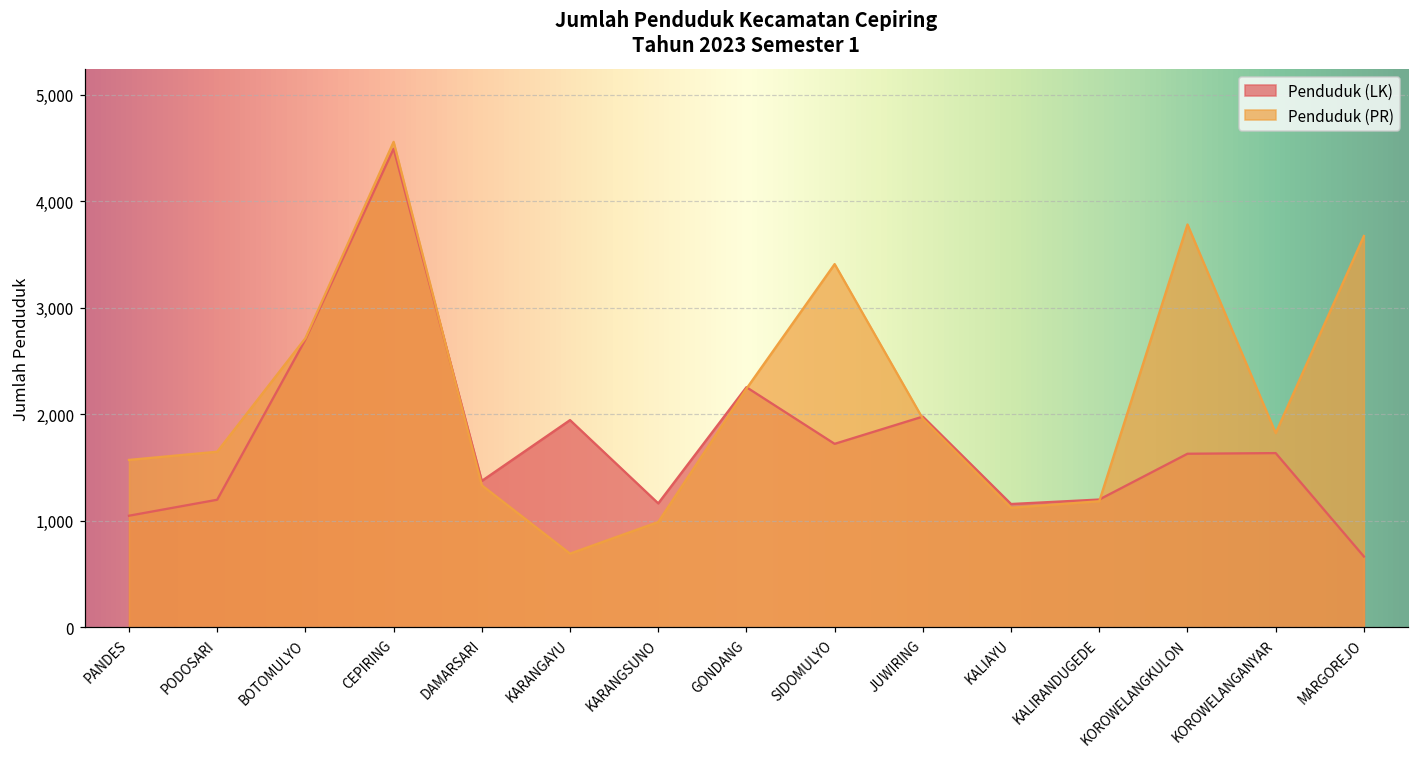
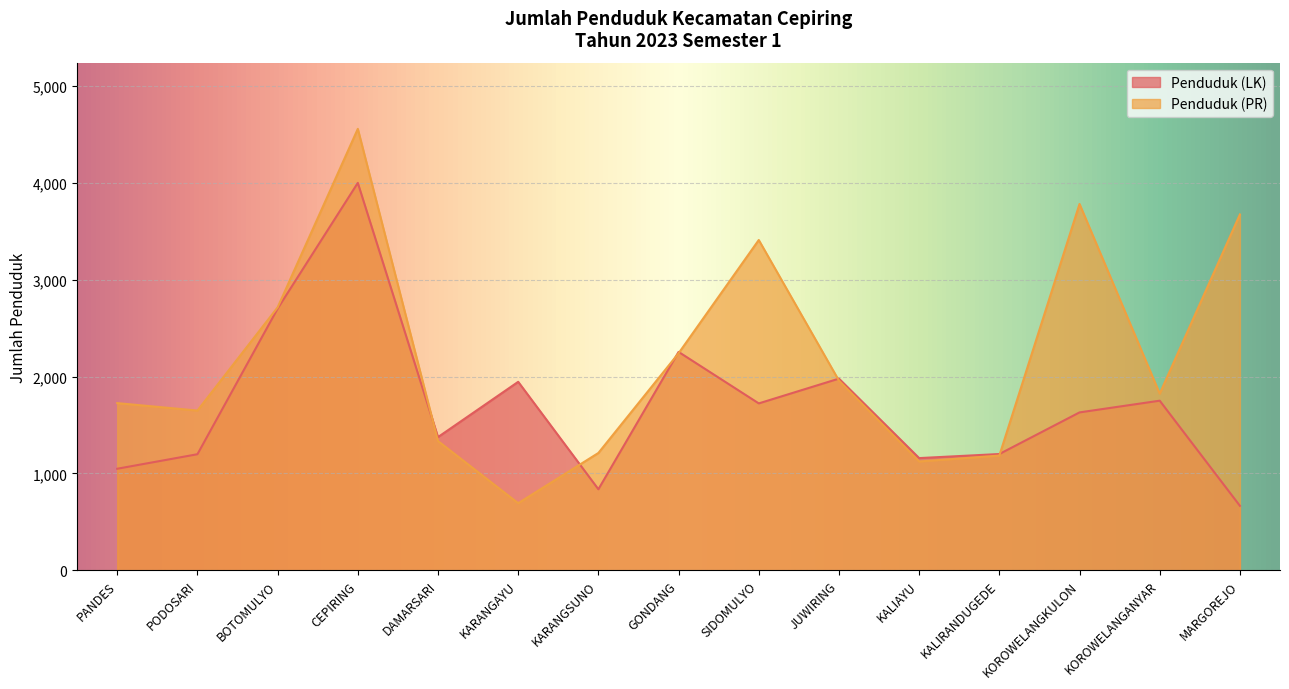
Penduduk (PR), PANDES: 1,600 -> 1,700
Penduduk (LK), CEPIRING: 4,500 -> 4,000
Penduduk (LK), KARANGSUNO: 1,200 -> 800
Penduduk (PR), KARANGSUNO: 1,000 -> 1,200
Penduduk (LK), KOROWELANGANYAR: 1,600 -> 1,800
